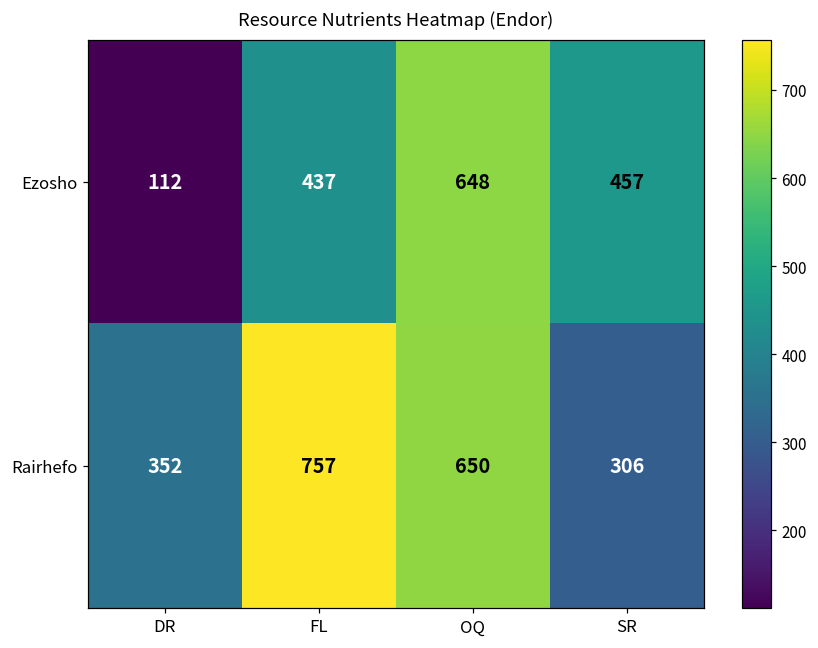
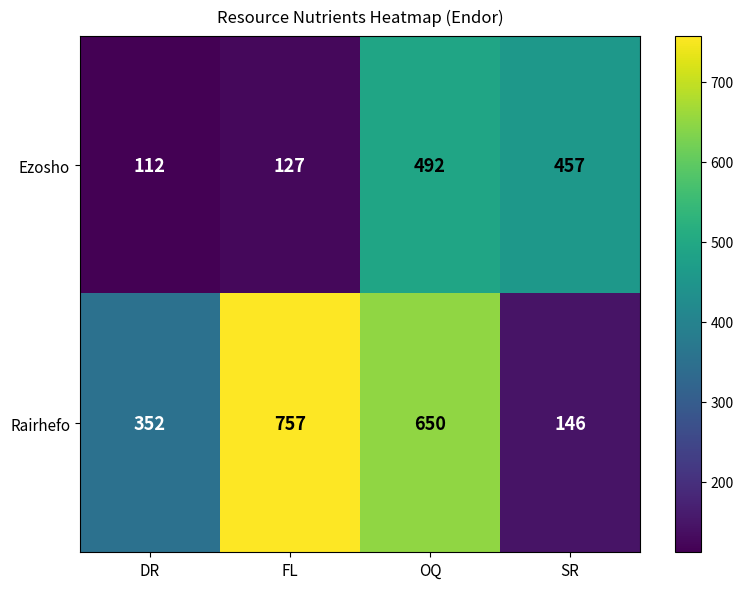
Ezosho, FL: 437 -> 127
Ezosho, OQ: 648 -> 492
Rairhefo, SR: 306 -> 146
